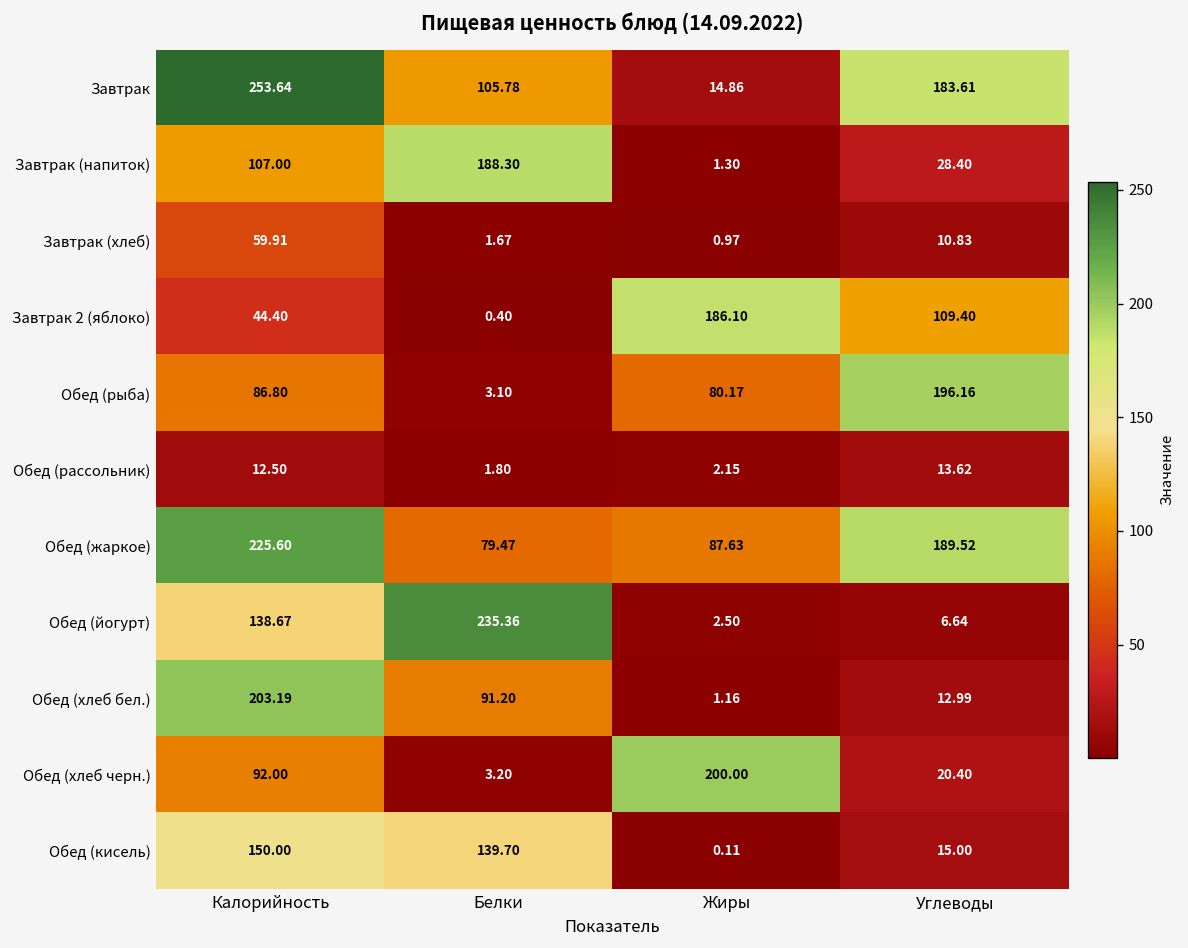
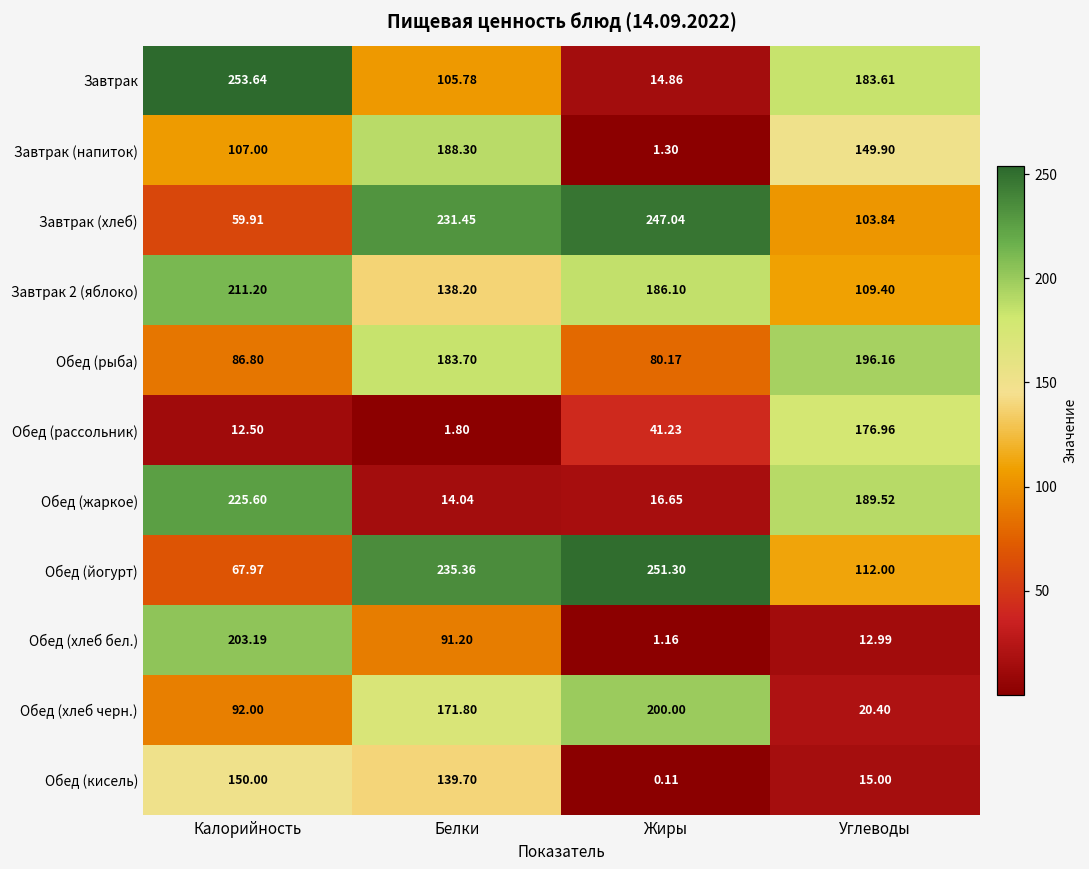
Завтрак (напиток), Углеводы: 28.40 -> 149.90
Завтрак (хлеб), Белки: 1.67 -> 231.45
Завтрак (хлеб), Жиры: 0.97 -> 247.04
Завтрак (хлеб), Углеводы: 10.83 -> 103.84
Завтрак 2 (яблоко), Калорийность: 44.40 -> 211.20
Завтрак 2 (яблоко), Белки: 0.40 -> 138.20
Обед (рыба), Белки: 3.10 -> 183.70
Обед (рассольник), Жиры: 2.15 -> 41.23
Обед (рассольник), Углеводы: 13.62 -> 176.96
Обед (жаркое), Белки: 79.47 -> 14.04
Обед (жаркое), Жиры: 87.63 -> 16.65
Обед (йогурт), Калорийность: 138.67 -> 67.97
Обед (йогурт), Жиры: 2.50 -> 251.30
Обед (йогурт), Углеводы: 6.64 -> 112.00
Обед (хлеб черн.), Белки: 3.20 -> 171.80
